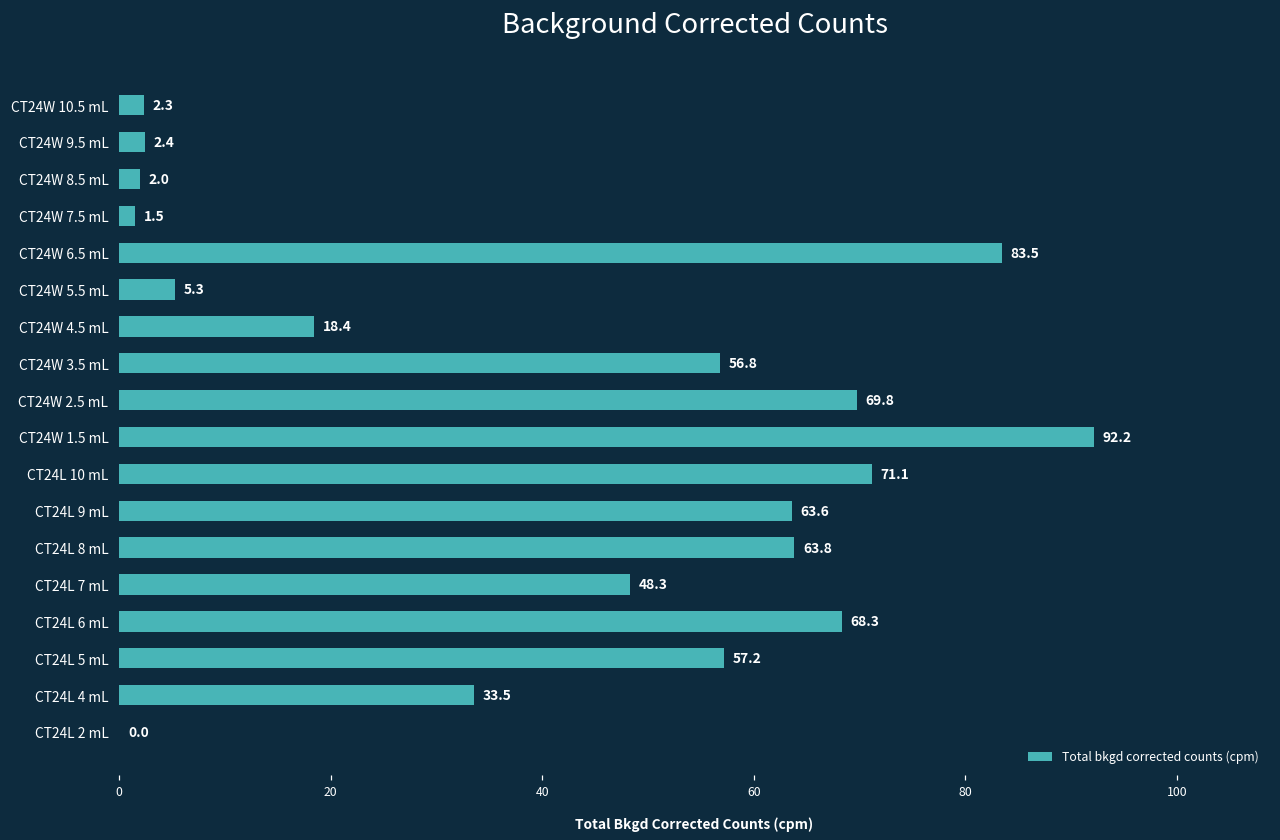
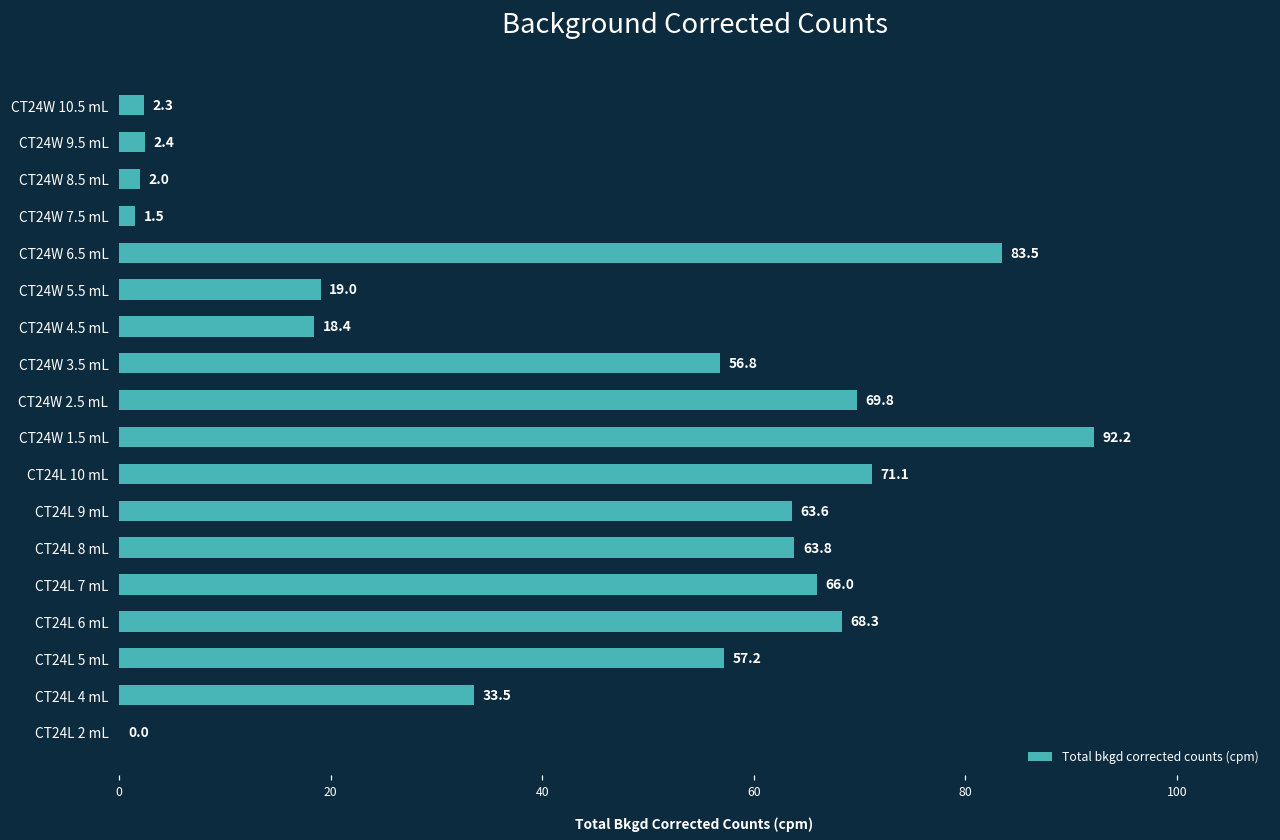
CT24W 5.5 mL: 5.3 -> 19.0
CT24L 7 mL: 48.3 -> 66.0
